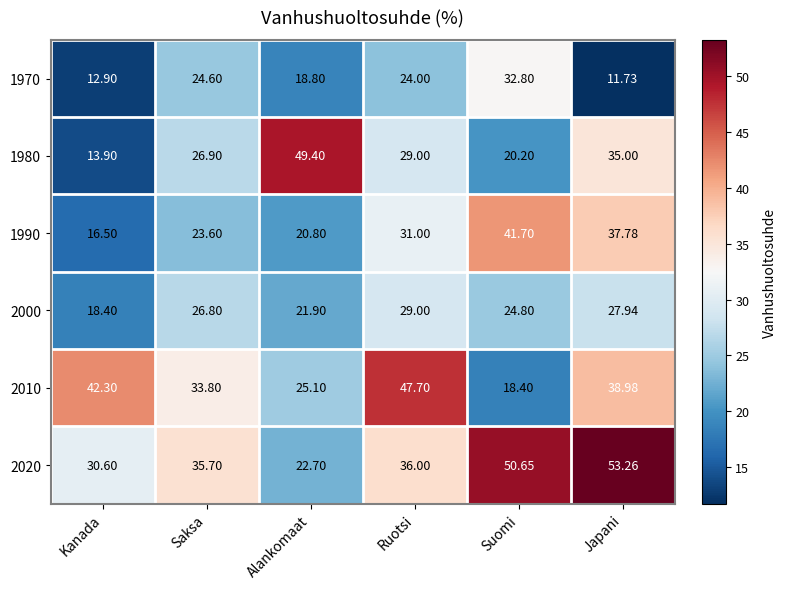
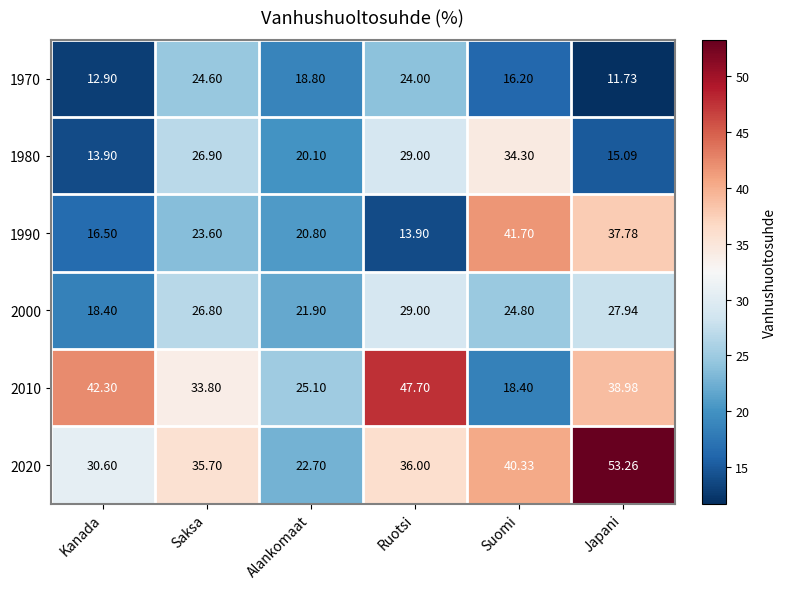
1970, Suomi: 32.80 -> 16.20
1980, Alankomaat: 49.40 -> 20.10
1980, Suomi: 20.20 -> 34.30
1980, Japani: 35.00 -> 15.09
1990, Ruotsi: 31.00 -> 13.90
2020, Suomi: 50.65 -> 40.33
